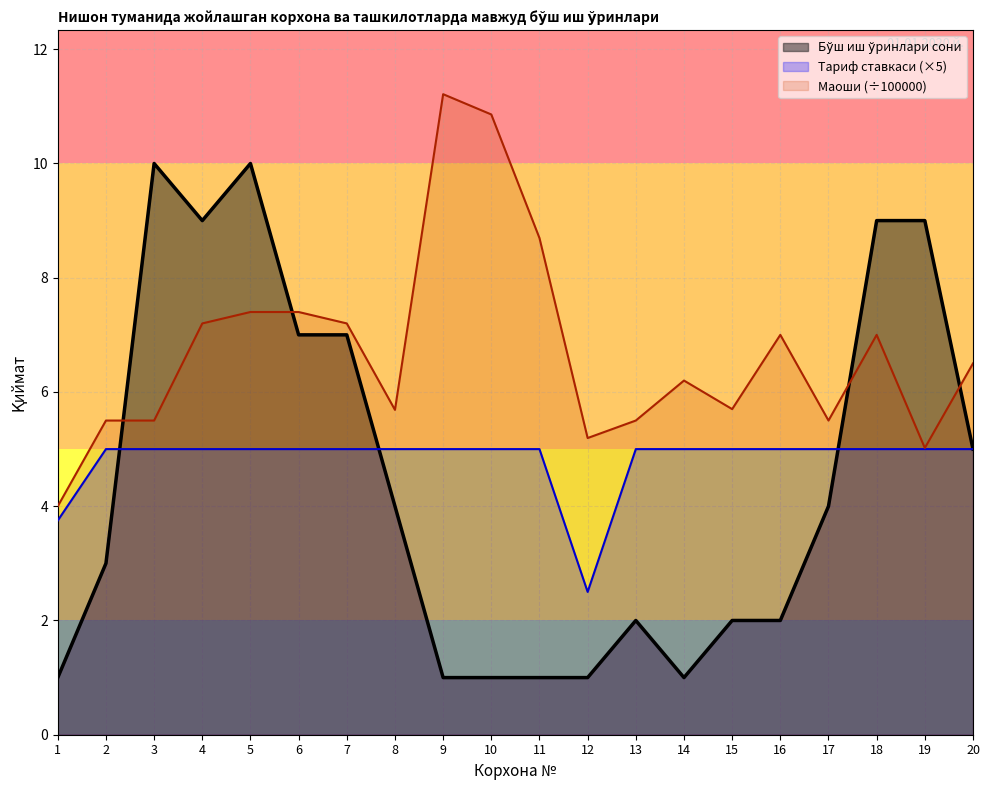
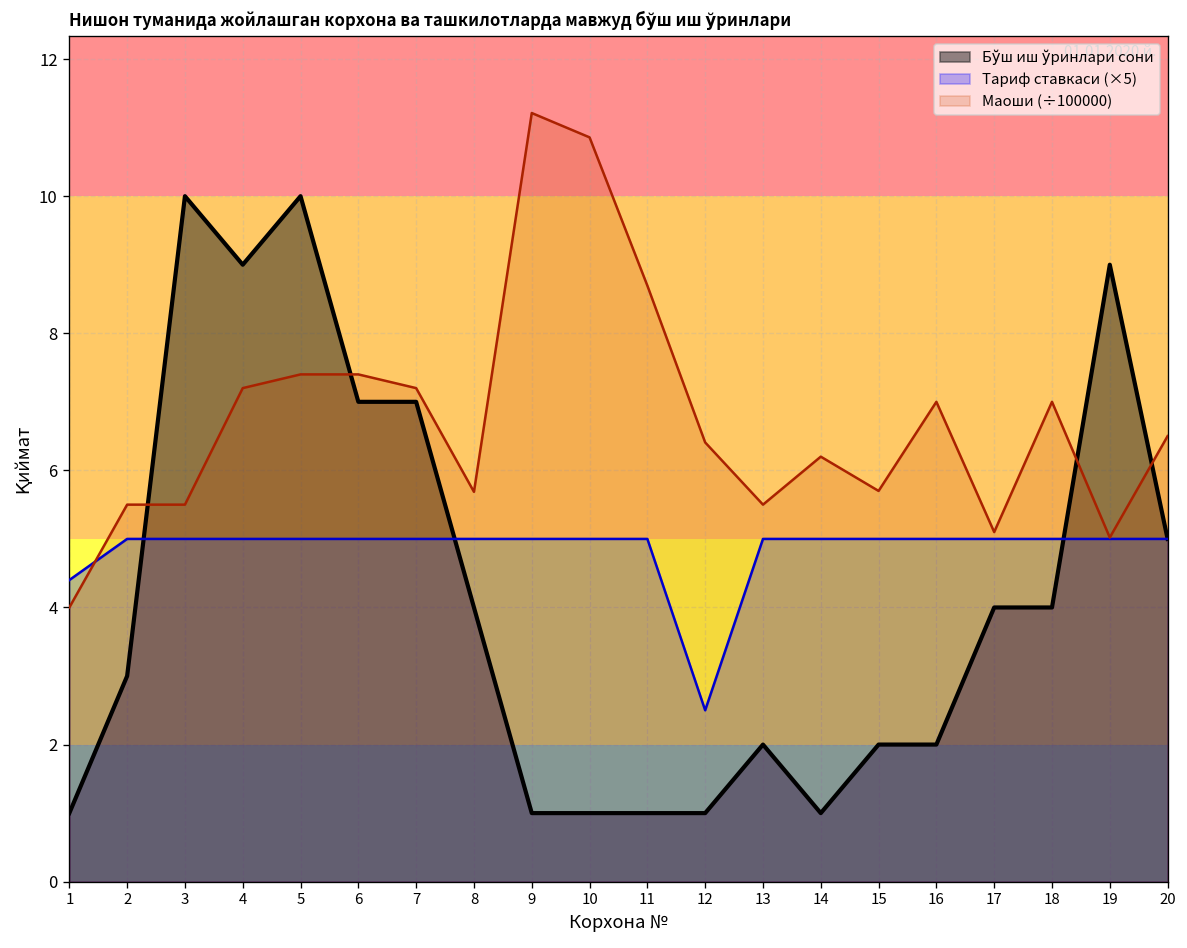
Тариф ставкаси (×5), 1: 3.8 -> 4.4
Маоши (÷100000), 12: 5.2 -> 6.4
Маоши (÷100000), 17: 5.5 -> 5.1
Бўш иш ўринлари сони, 18: 9 -> 4
